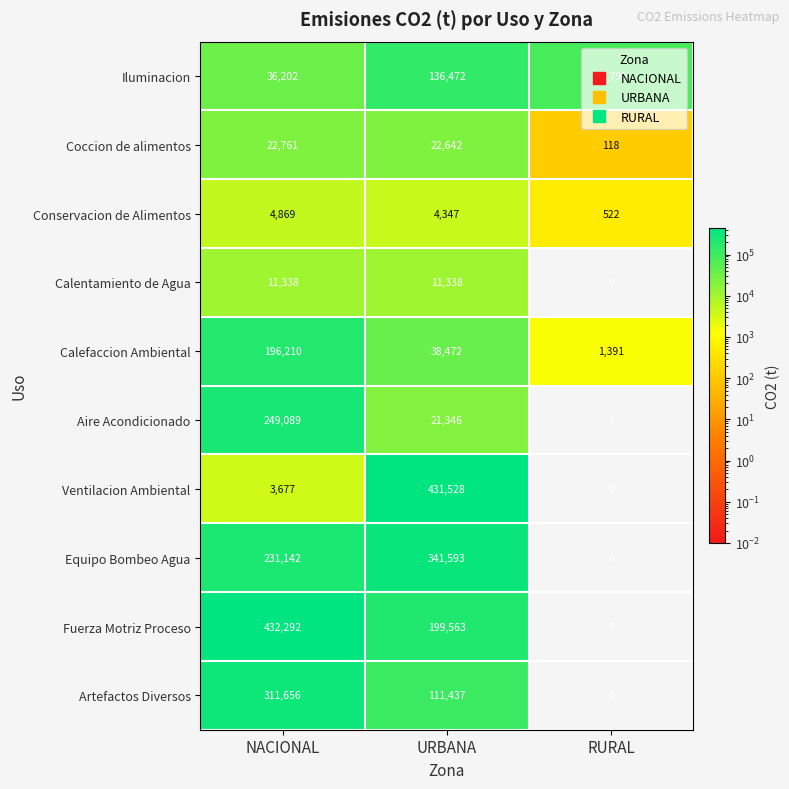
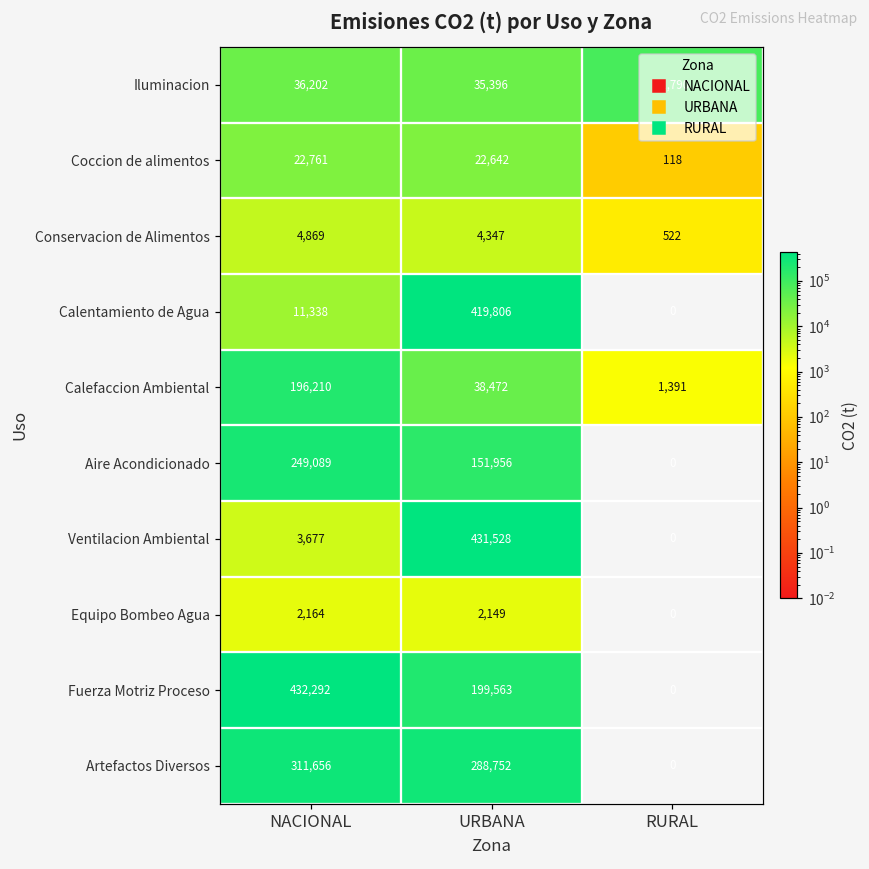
Iluminacion, URBANA: 136,472 -> 35,396
Calentamiento de Agua, URBANA: 11,338 -> 419,806
Aire Acondicionado, URBANA: 21,346 -> 151,956
Equipo Bombeo Agua, NACIONAL: 231,142 -> 2,164
Equipo Bombeo Agua, URBANA: 341,593 -> 2,149
Artefactos Diversos, URBANA: 111,437 -> 288,752
